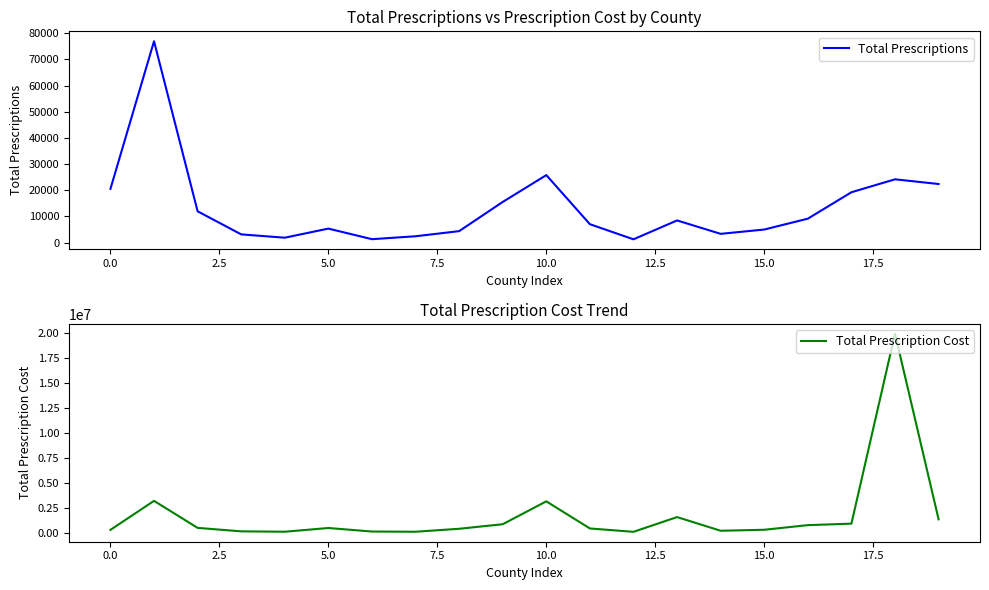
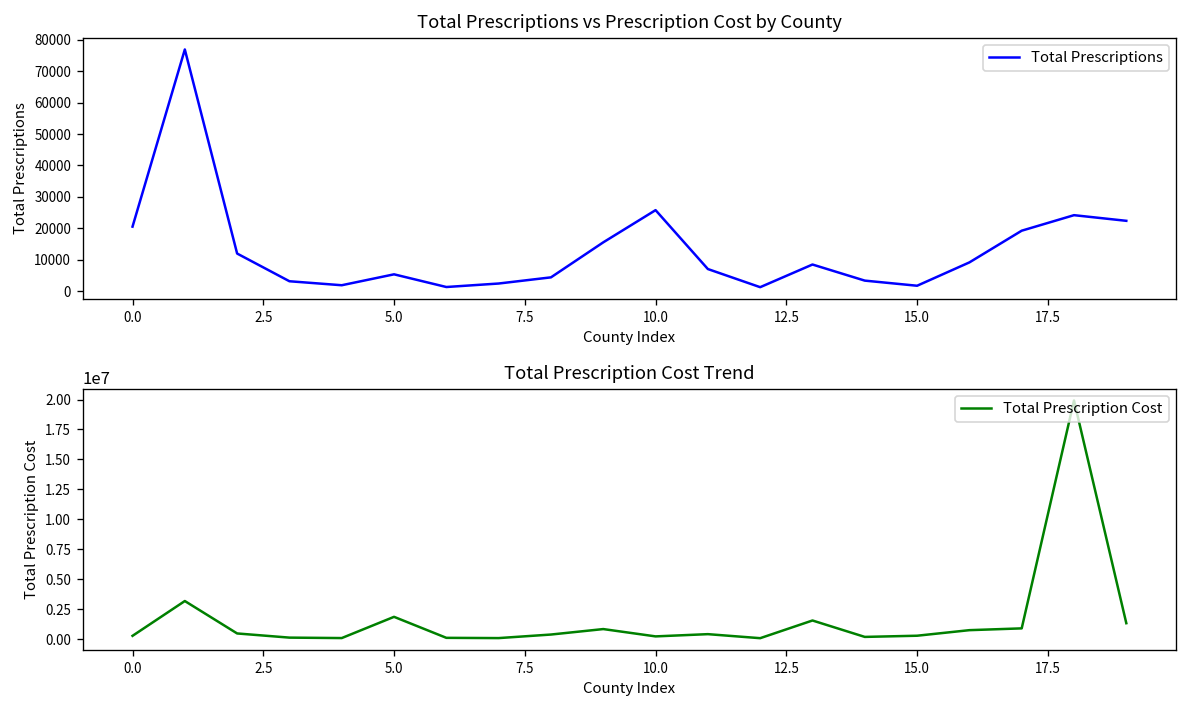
Total Prescriptions vs Prescription Cost by County, 15.0: 5000 -> 2000
Total Prescription Cost Trend, 5.0: 0 -> 2000000
Total Prescription Cost Trend, 10.0: 3000000 -> 0
